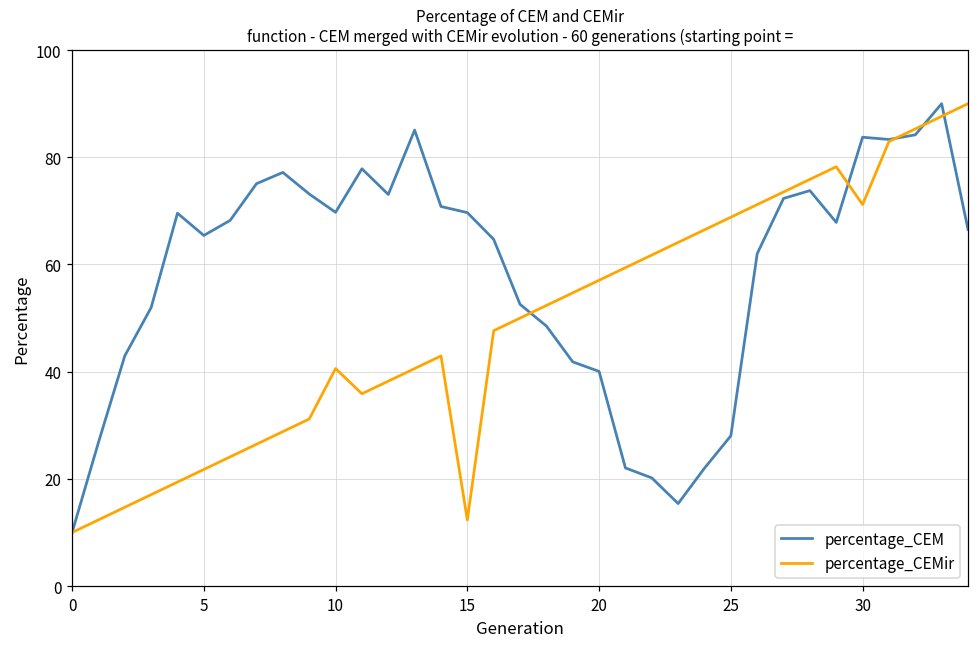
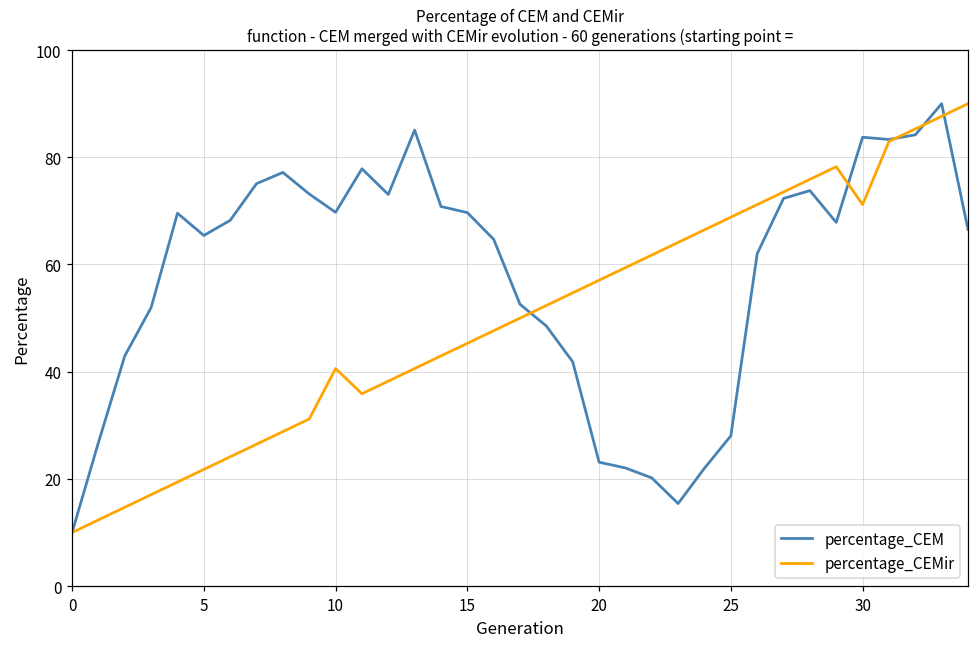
percentage_CEMir, 15: 12 -> 45
percentage_CEM, 20: 40 -> 23
